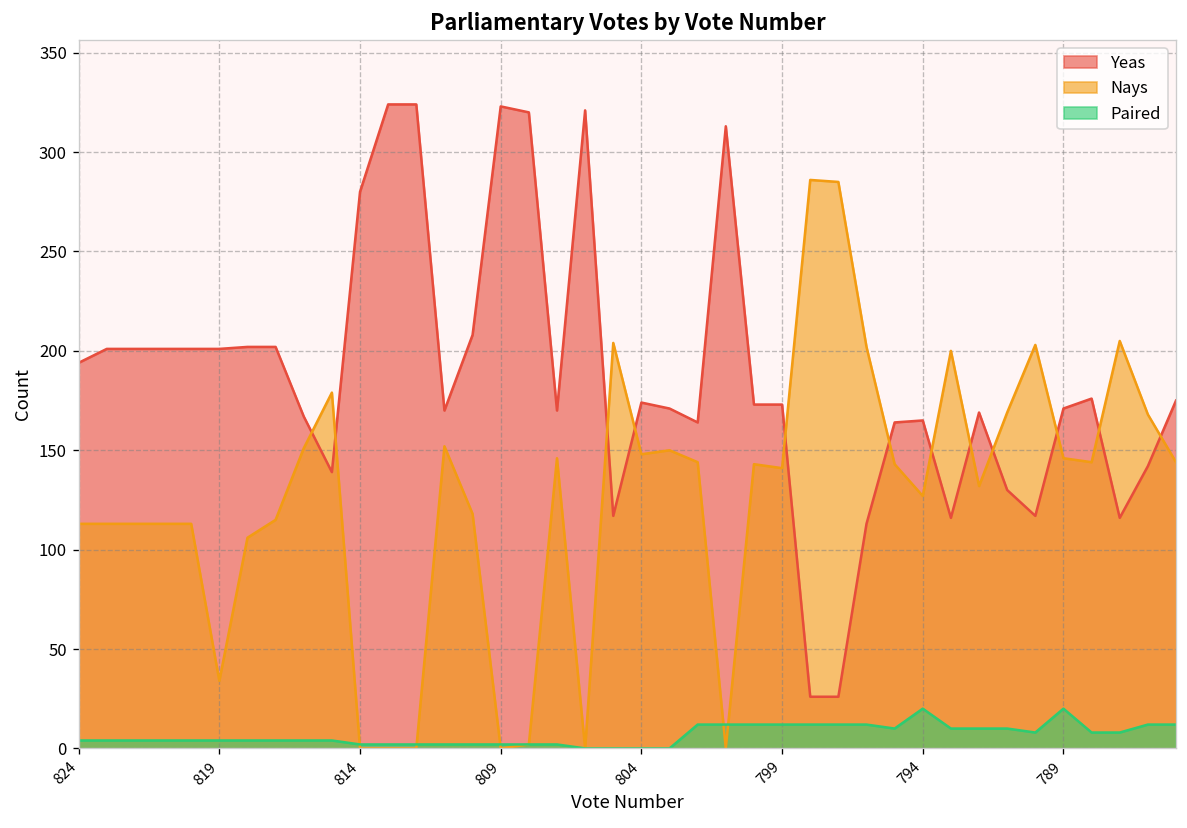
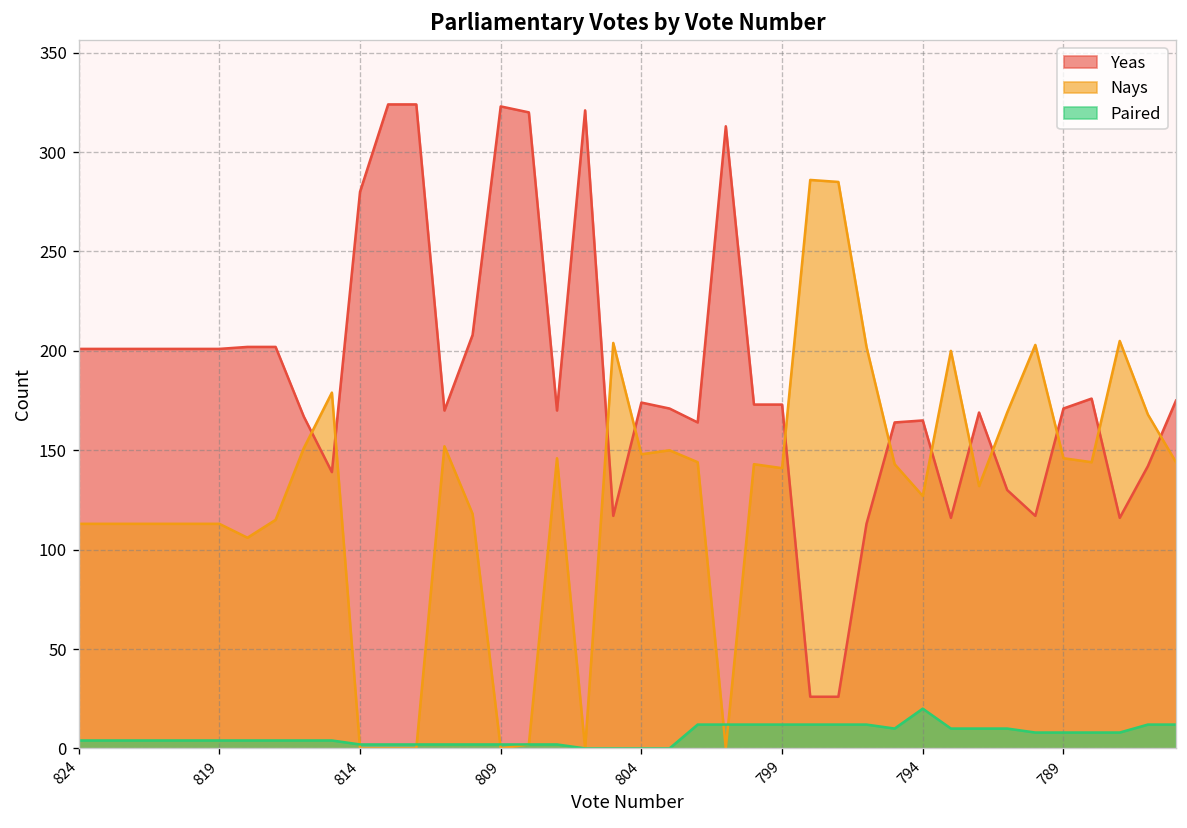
Yeas, 824: 194 -> 201
Nays, 819: 34 -> 113
Paired, 789: 20 -> 8
